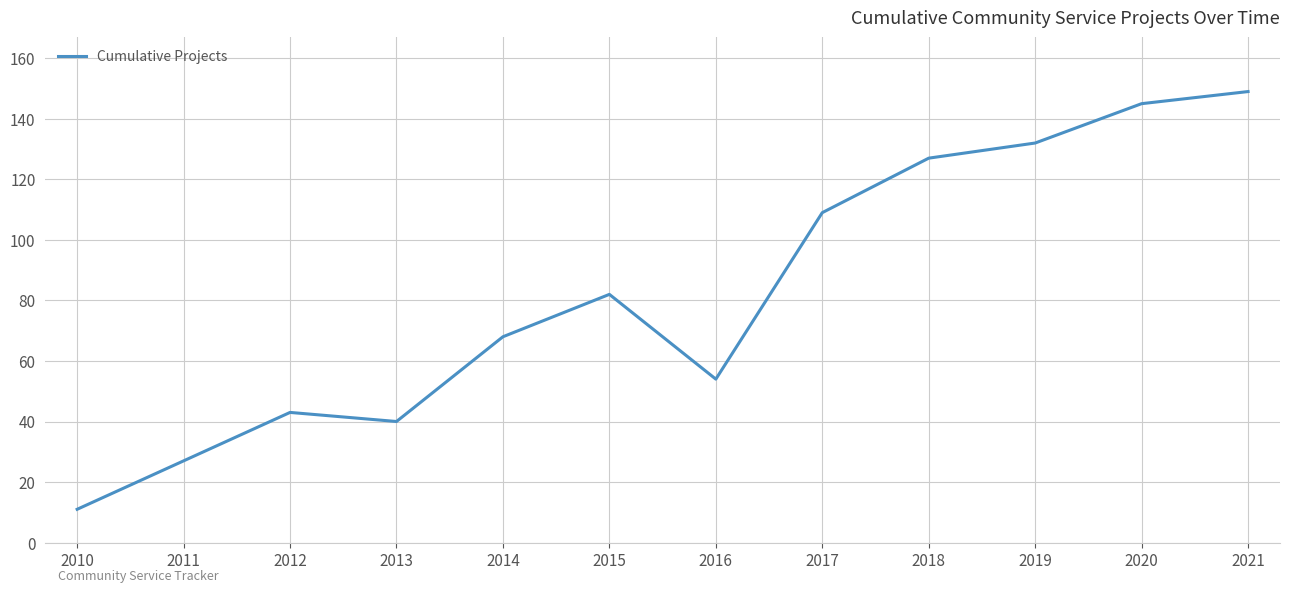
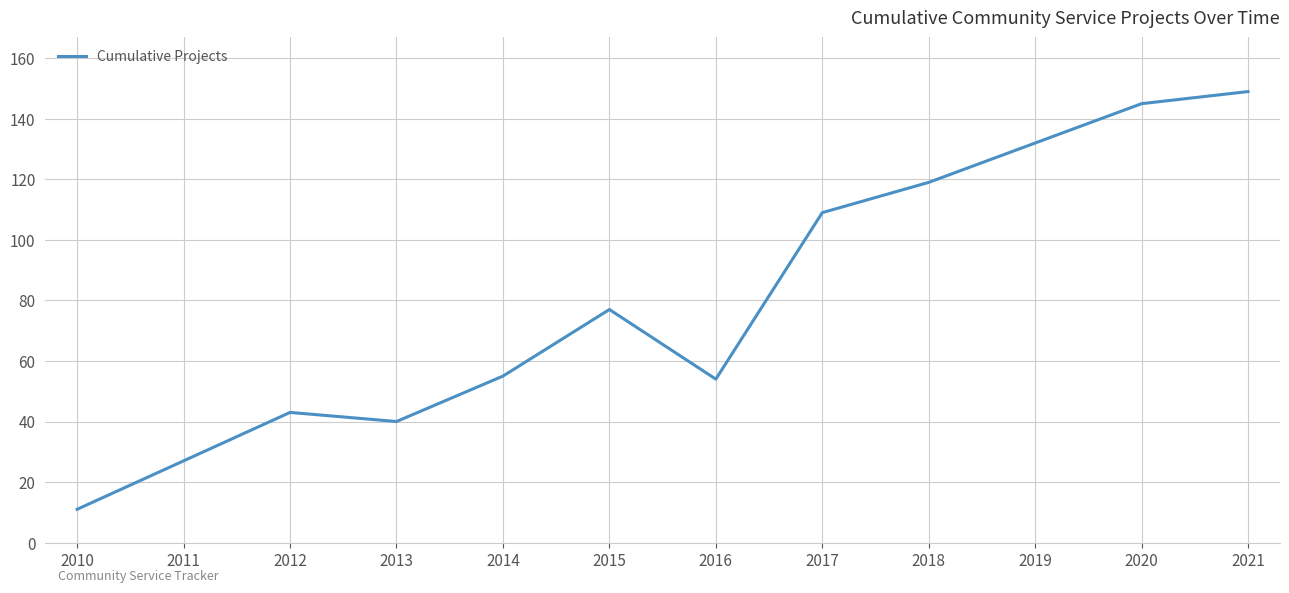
2014: 68 -> 55
2015: 82 -> 77
2018: 127 -> 119
